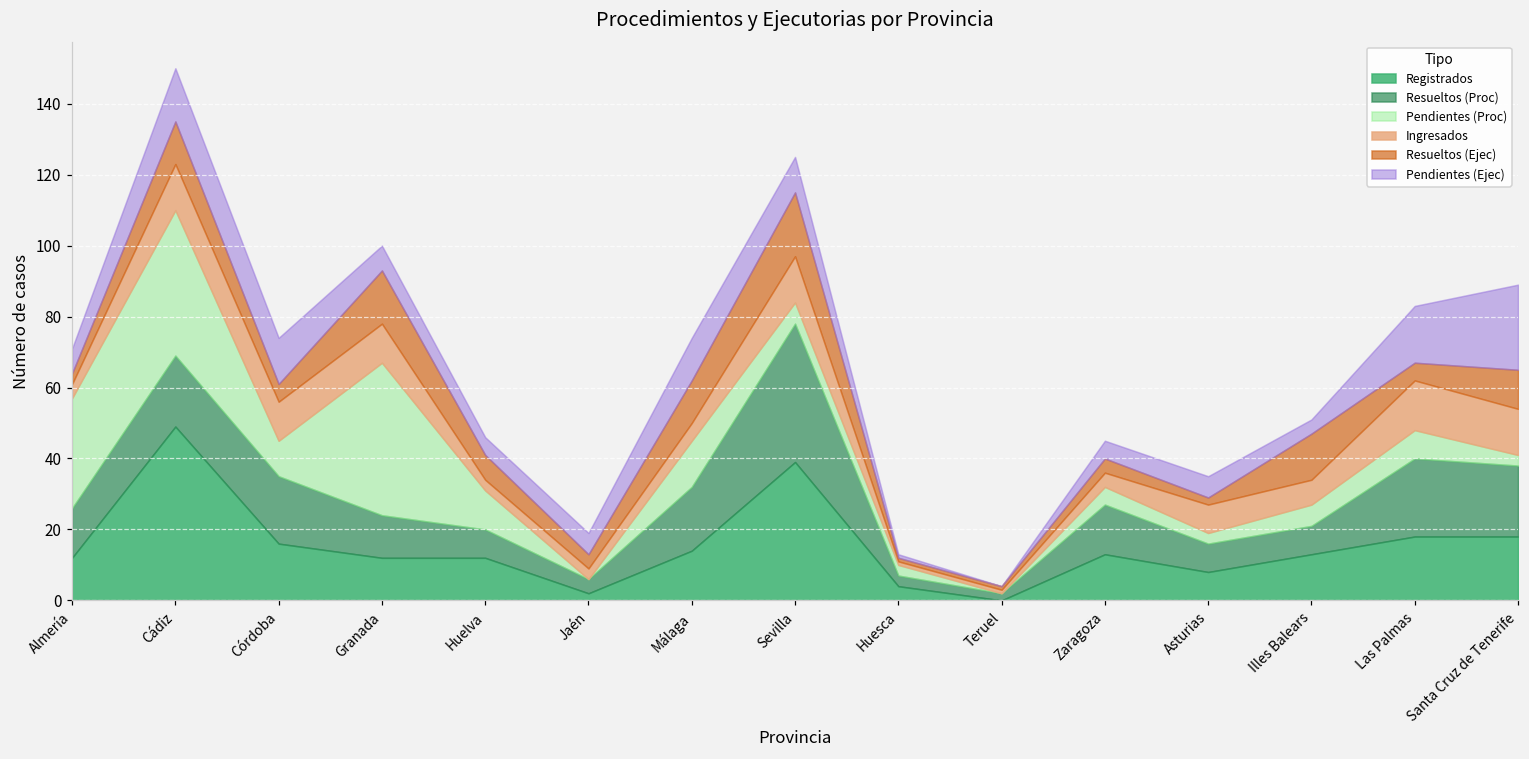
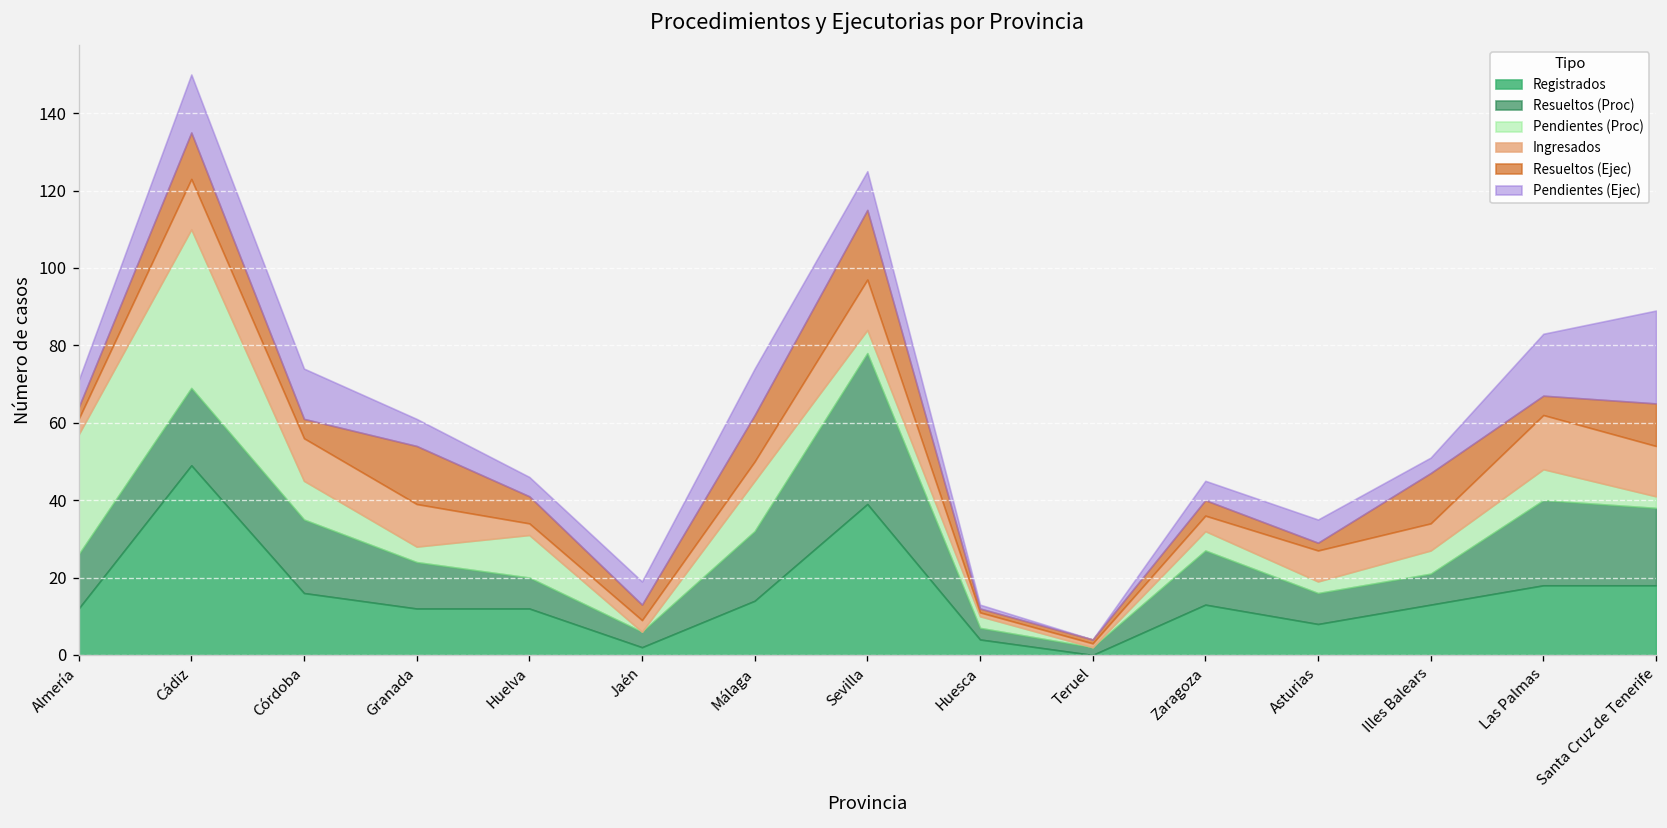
Pendientes (Proc), Granada: 43 -> 4
